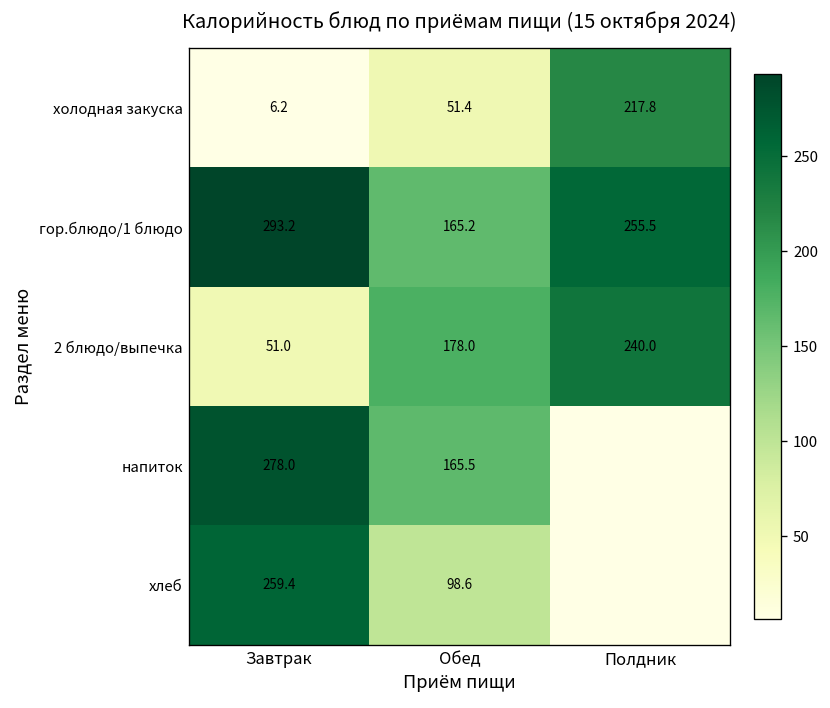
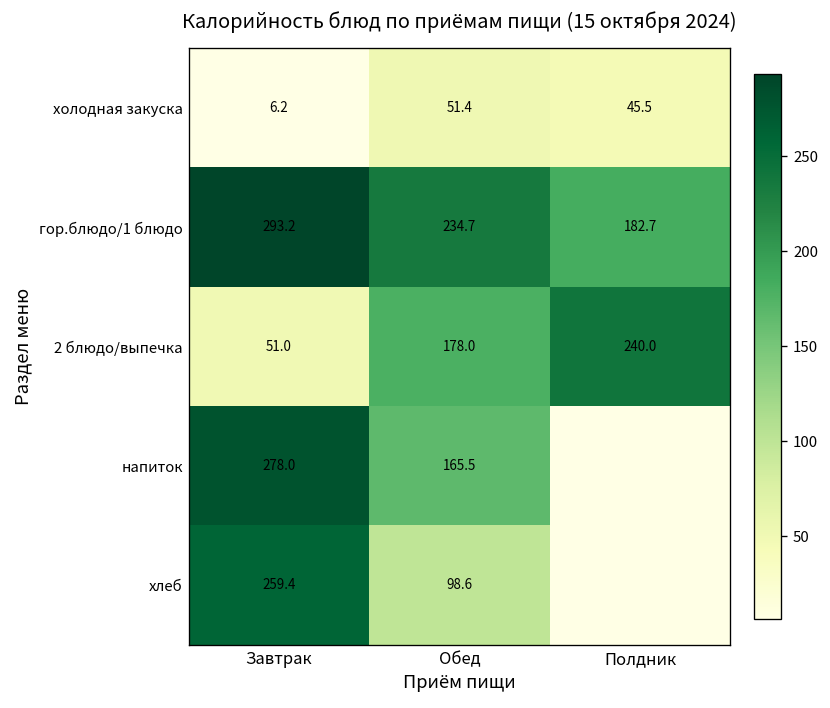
холодная закуска, Полдник: 217.8 -> 45.5
гор.блюдо/1 блюдо, Обед: 165.2 -> 234.7
гор.блюдо/1 блюдо, Полдник: 255.5 -> 182.7
